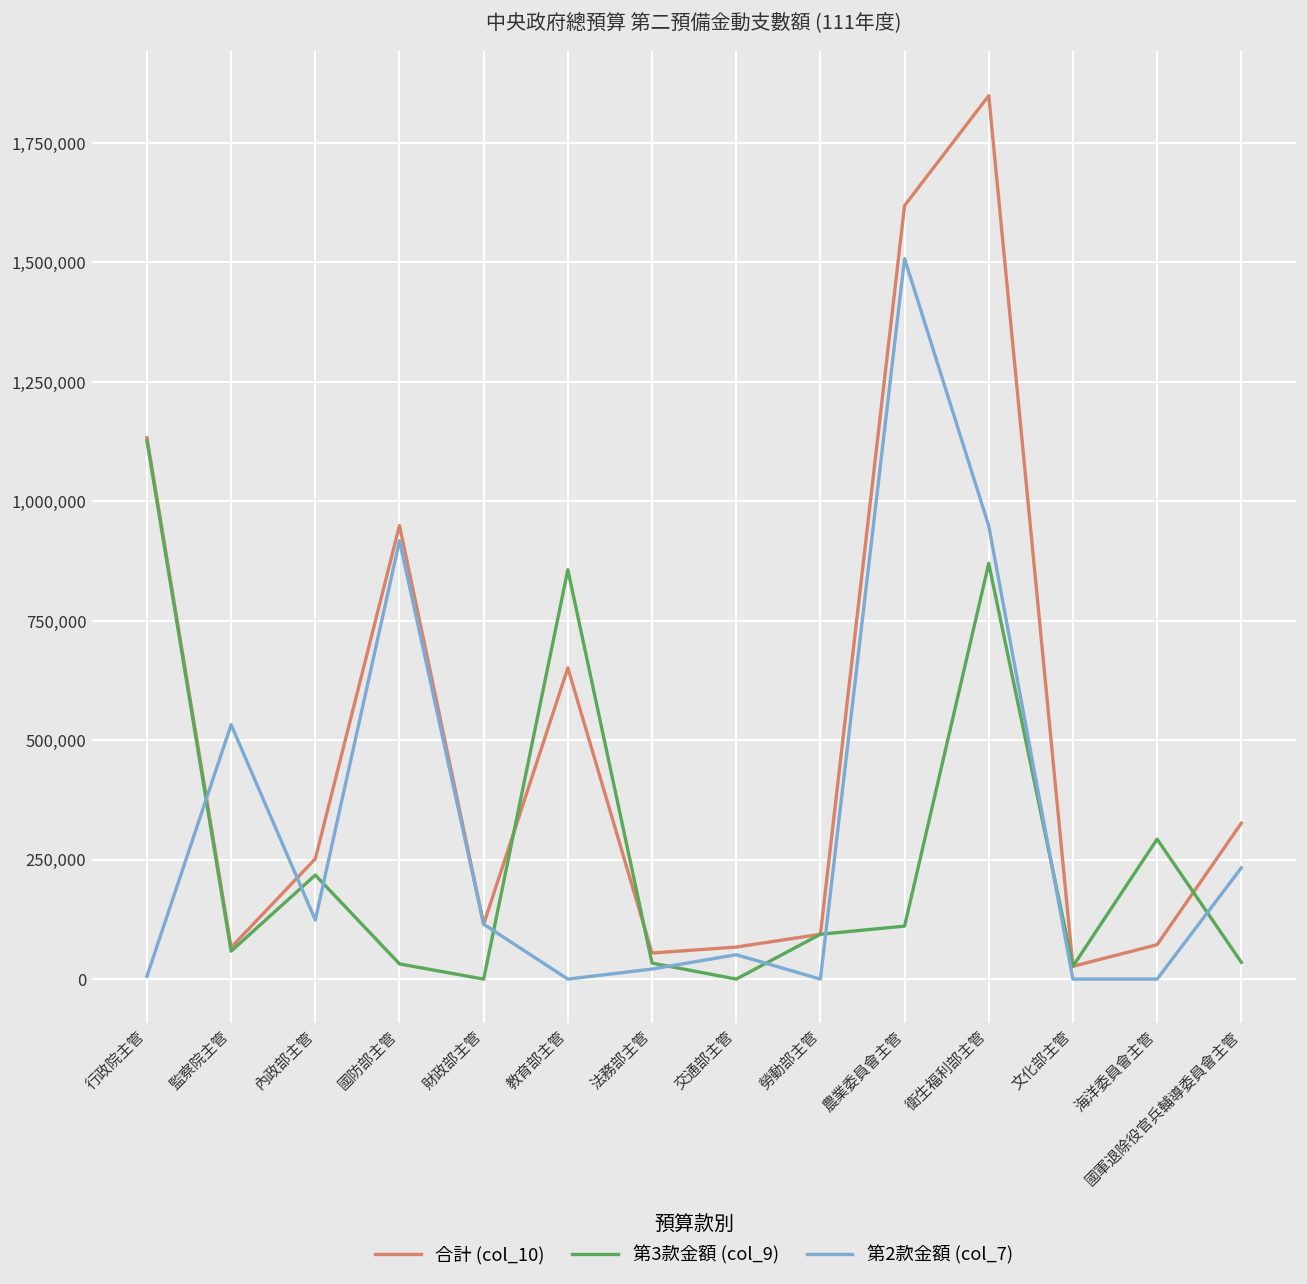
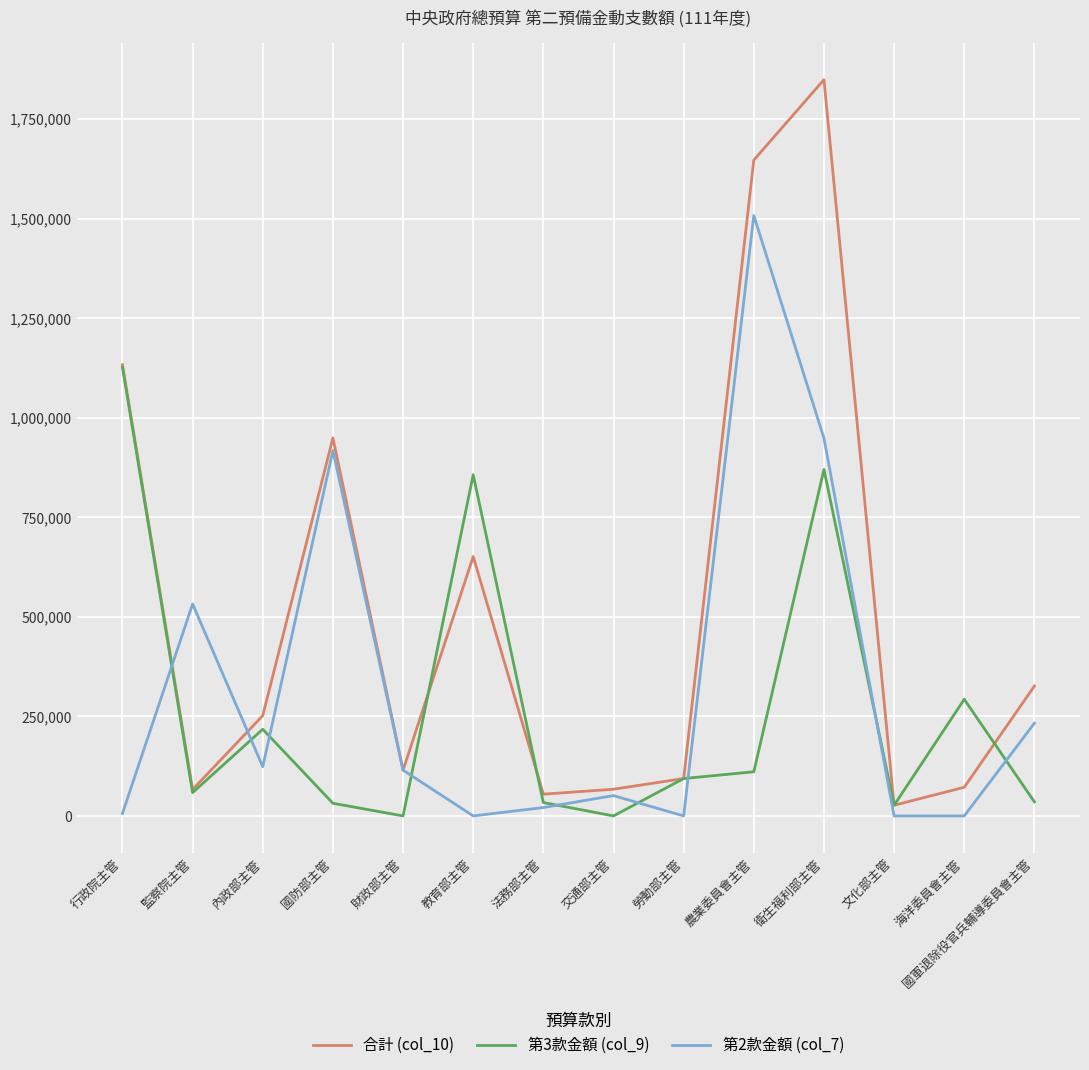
合計 (col_10), 農業委員會主管: 1,620,000 -> 1,650,000
